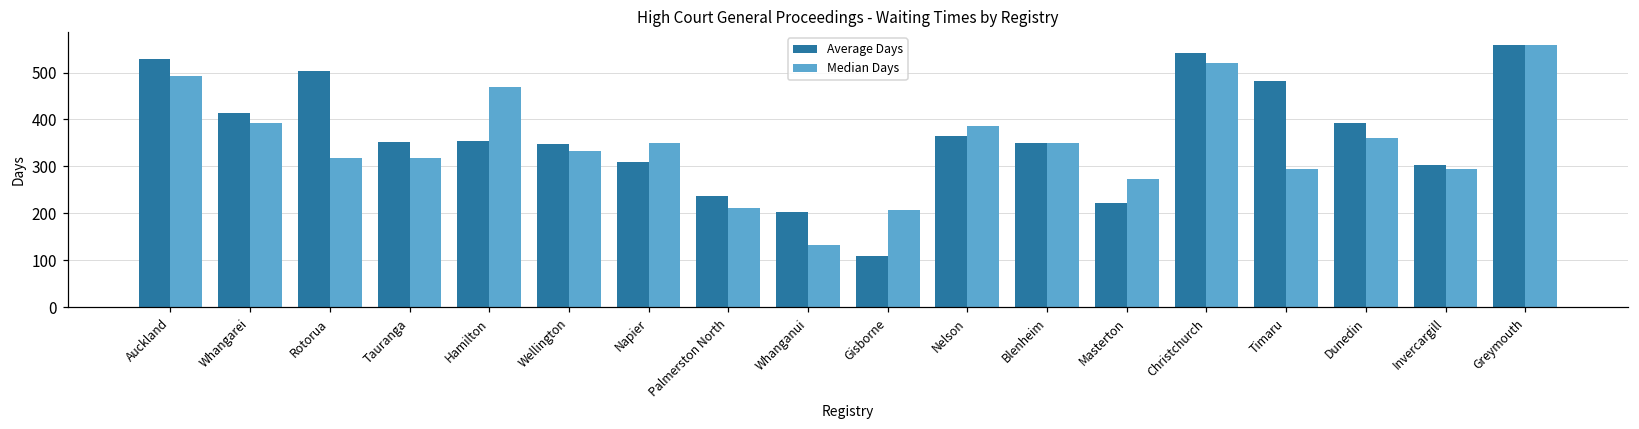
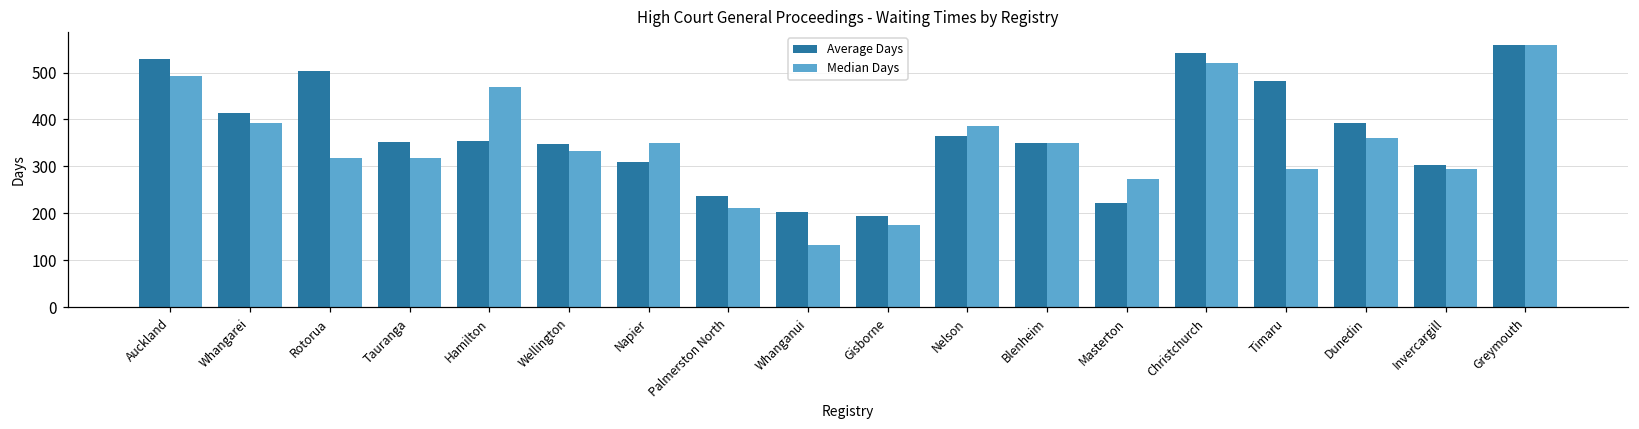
Average Days, Gisborne: 110 -> 190
Median Days, Gisborne: 210 -> 180
